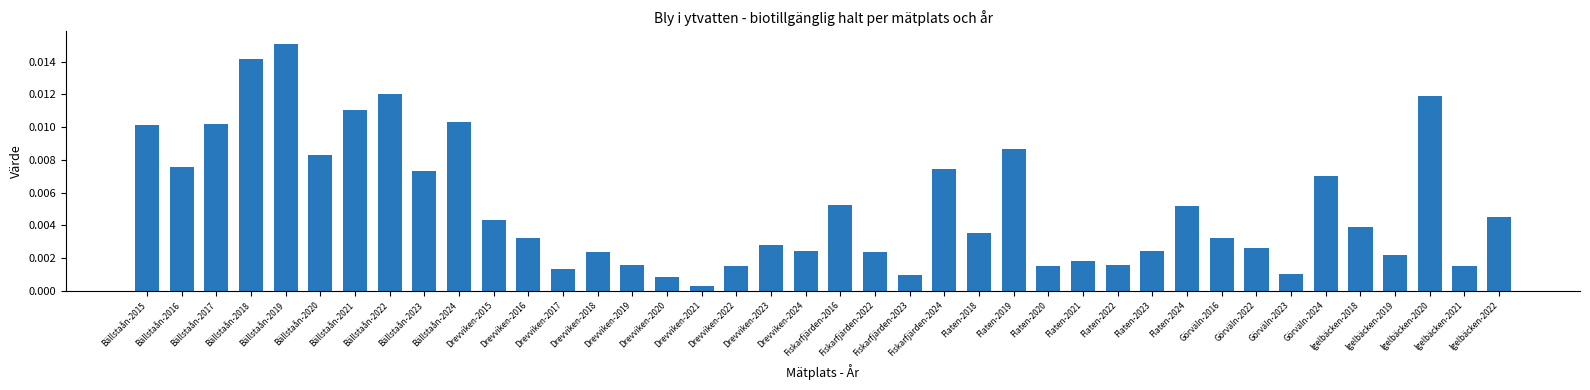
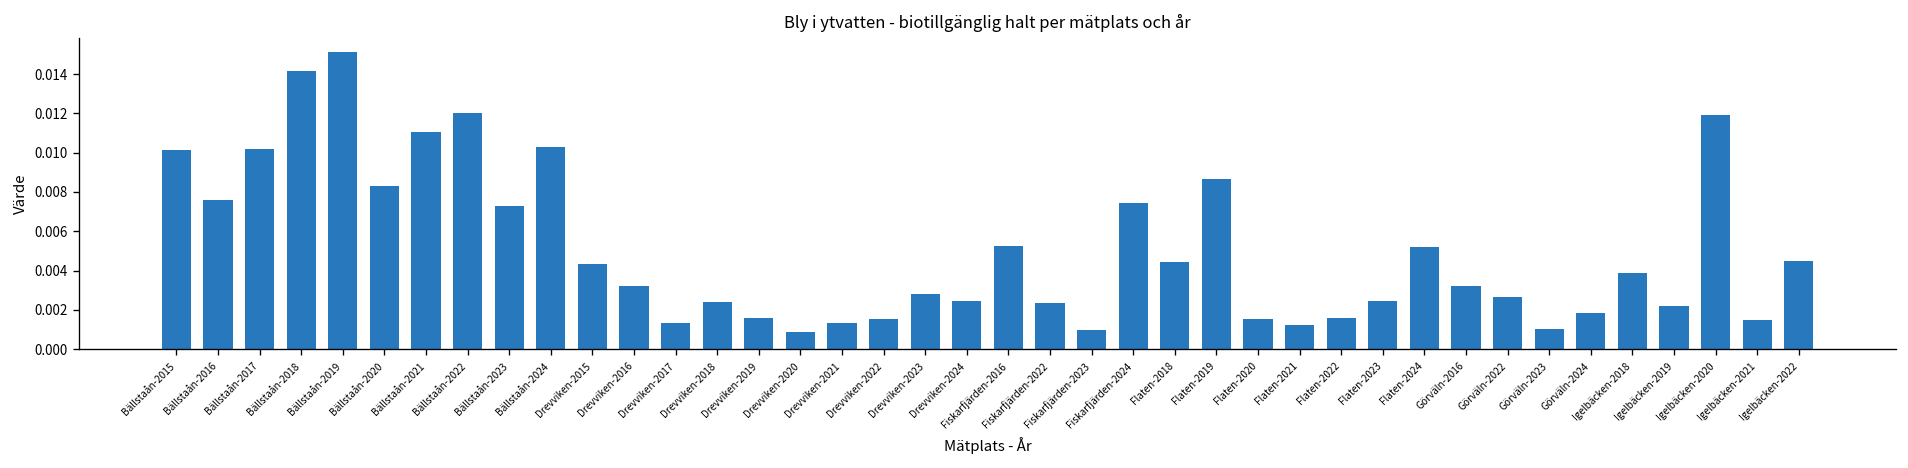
Drevviken-2021: 0.0003 -> 0.0014
Flaten-2018: 0.0035 -> 0.0044
Flaten-2021: 0.0018 -> 0.0013
Görväln-2024: 0.0070 -> 0.0019
